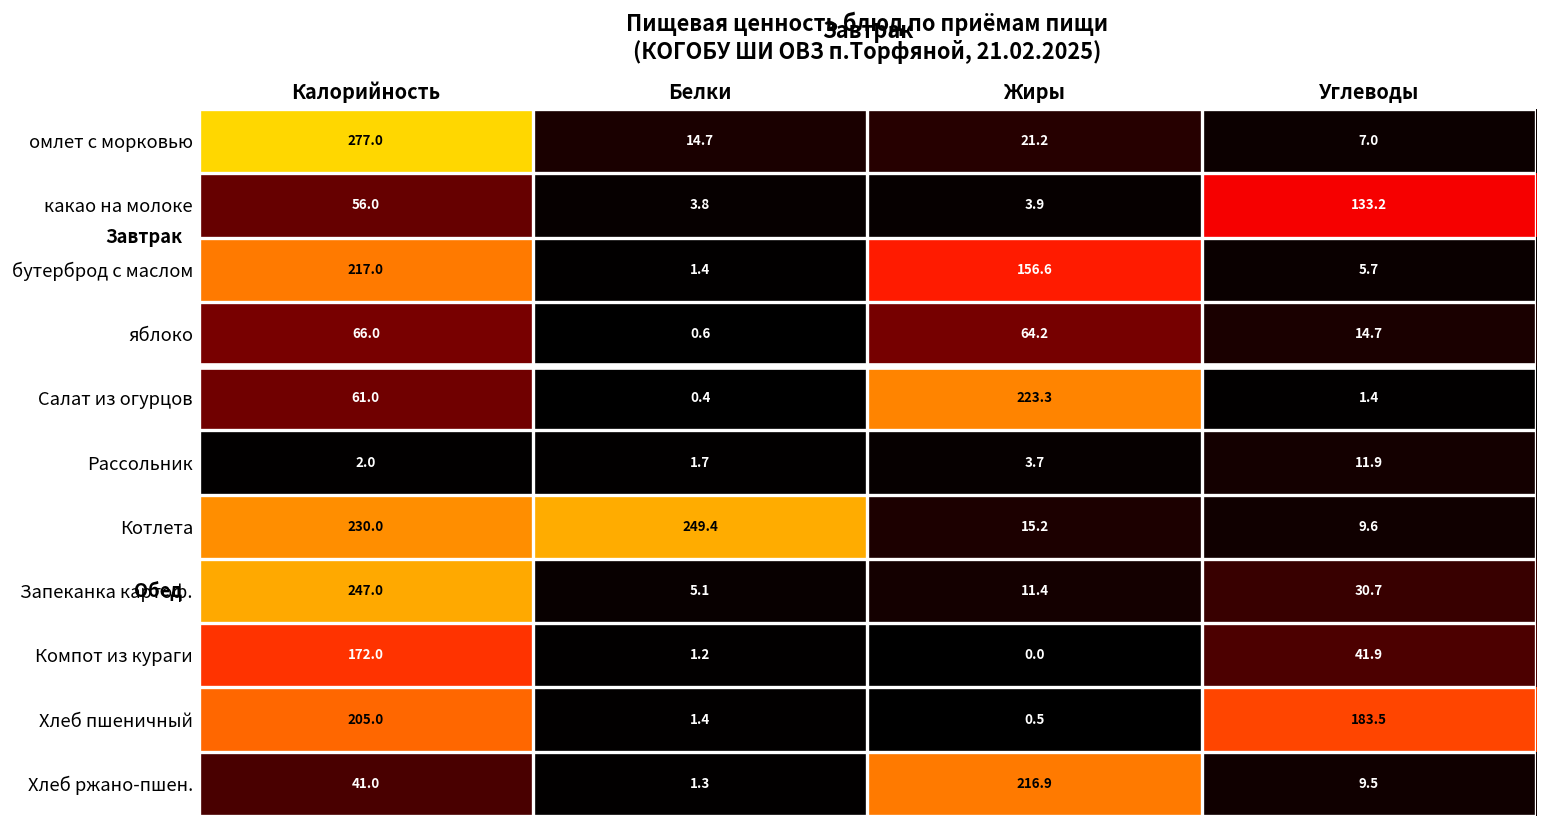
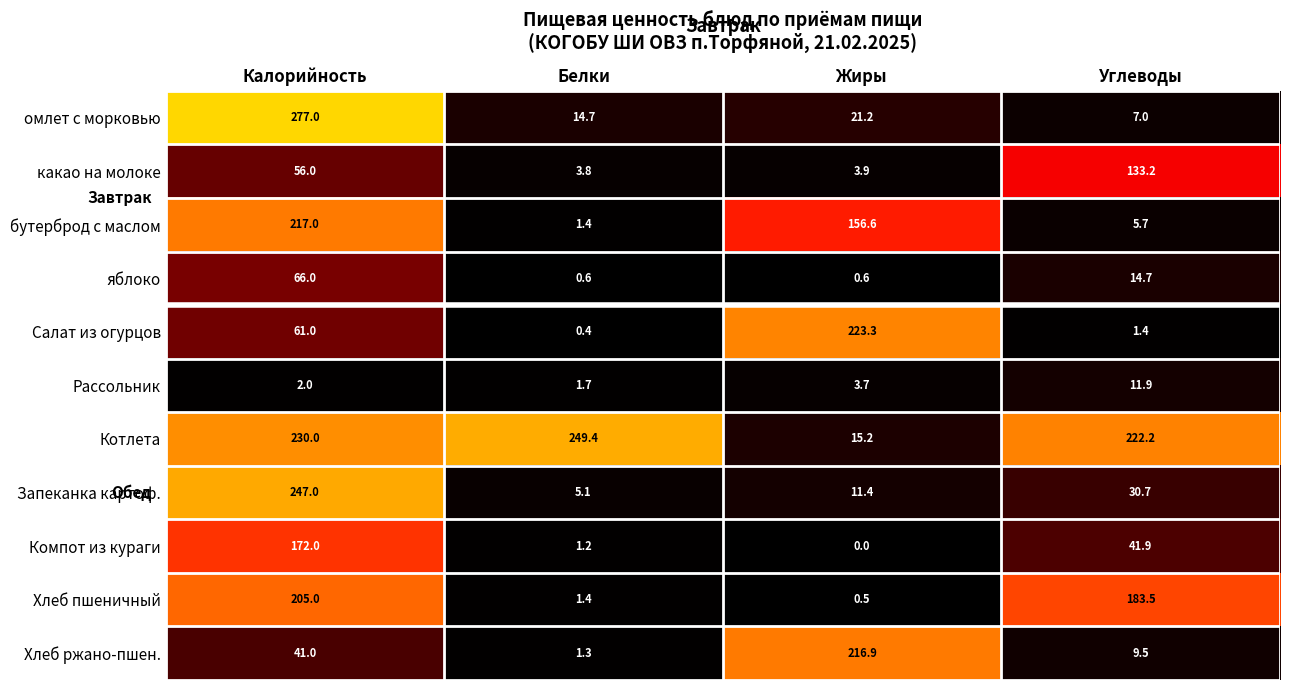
яблоко, Жиры: 64.2 -> 0.6
Котлета, Углеводы: 9.6 -> 222.2
